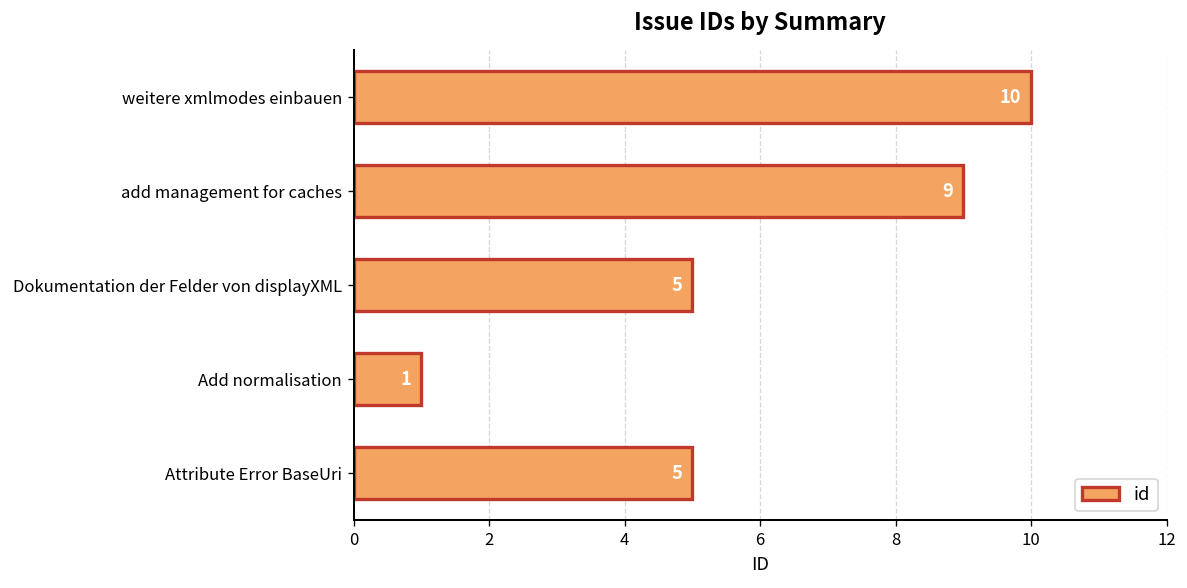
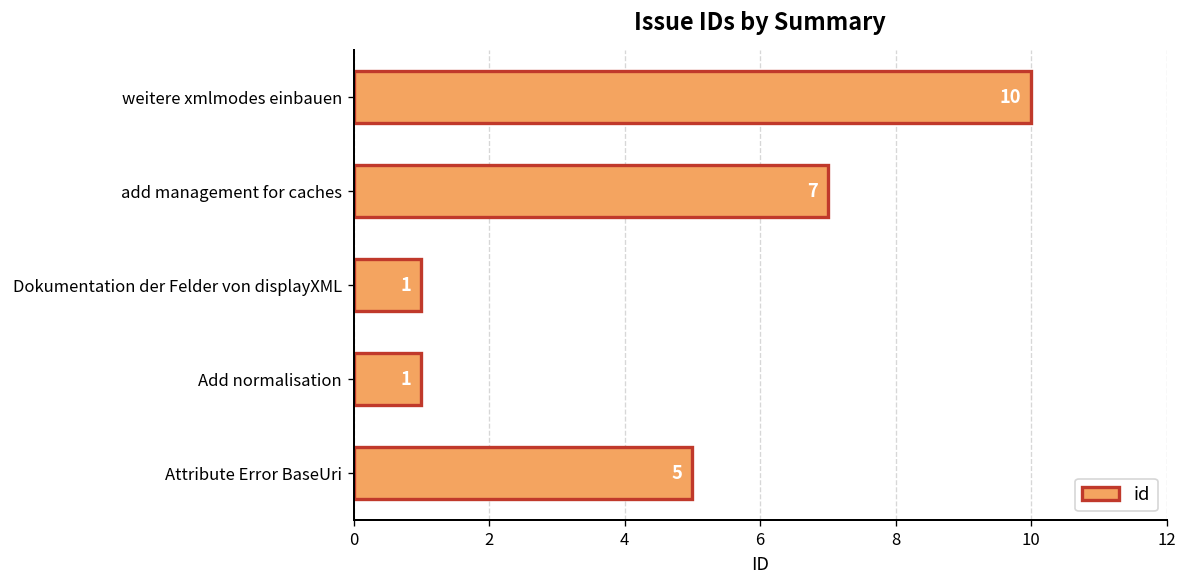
add management for caches: 9 -> 7
Dokumentation der Felder von displayXML: 5 -> 1
